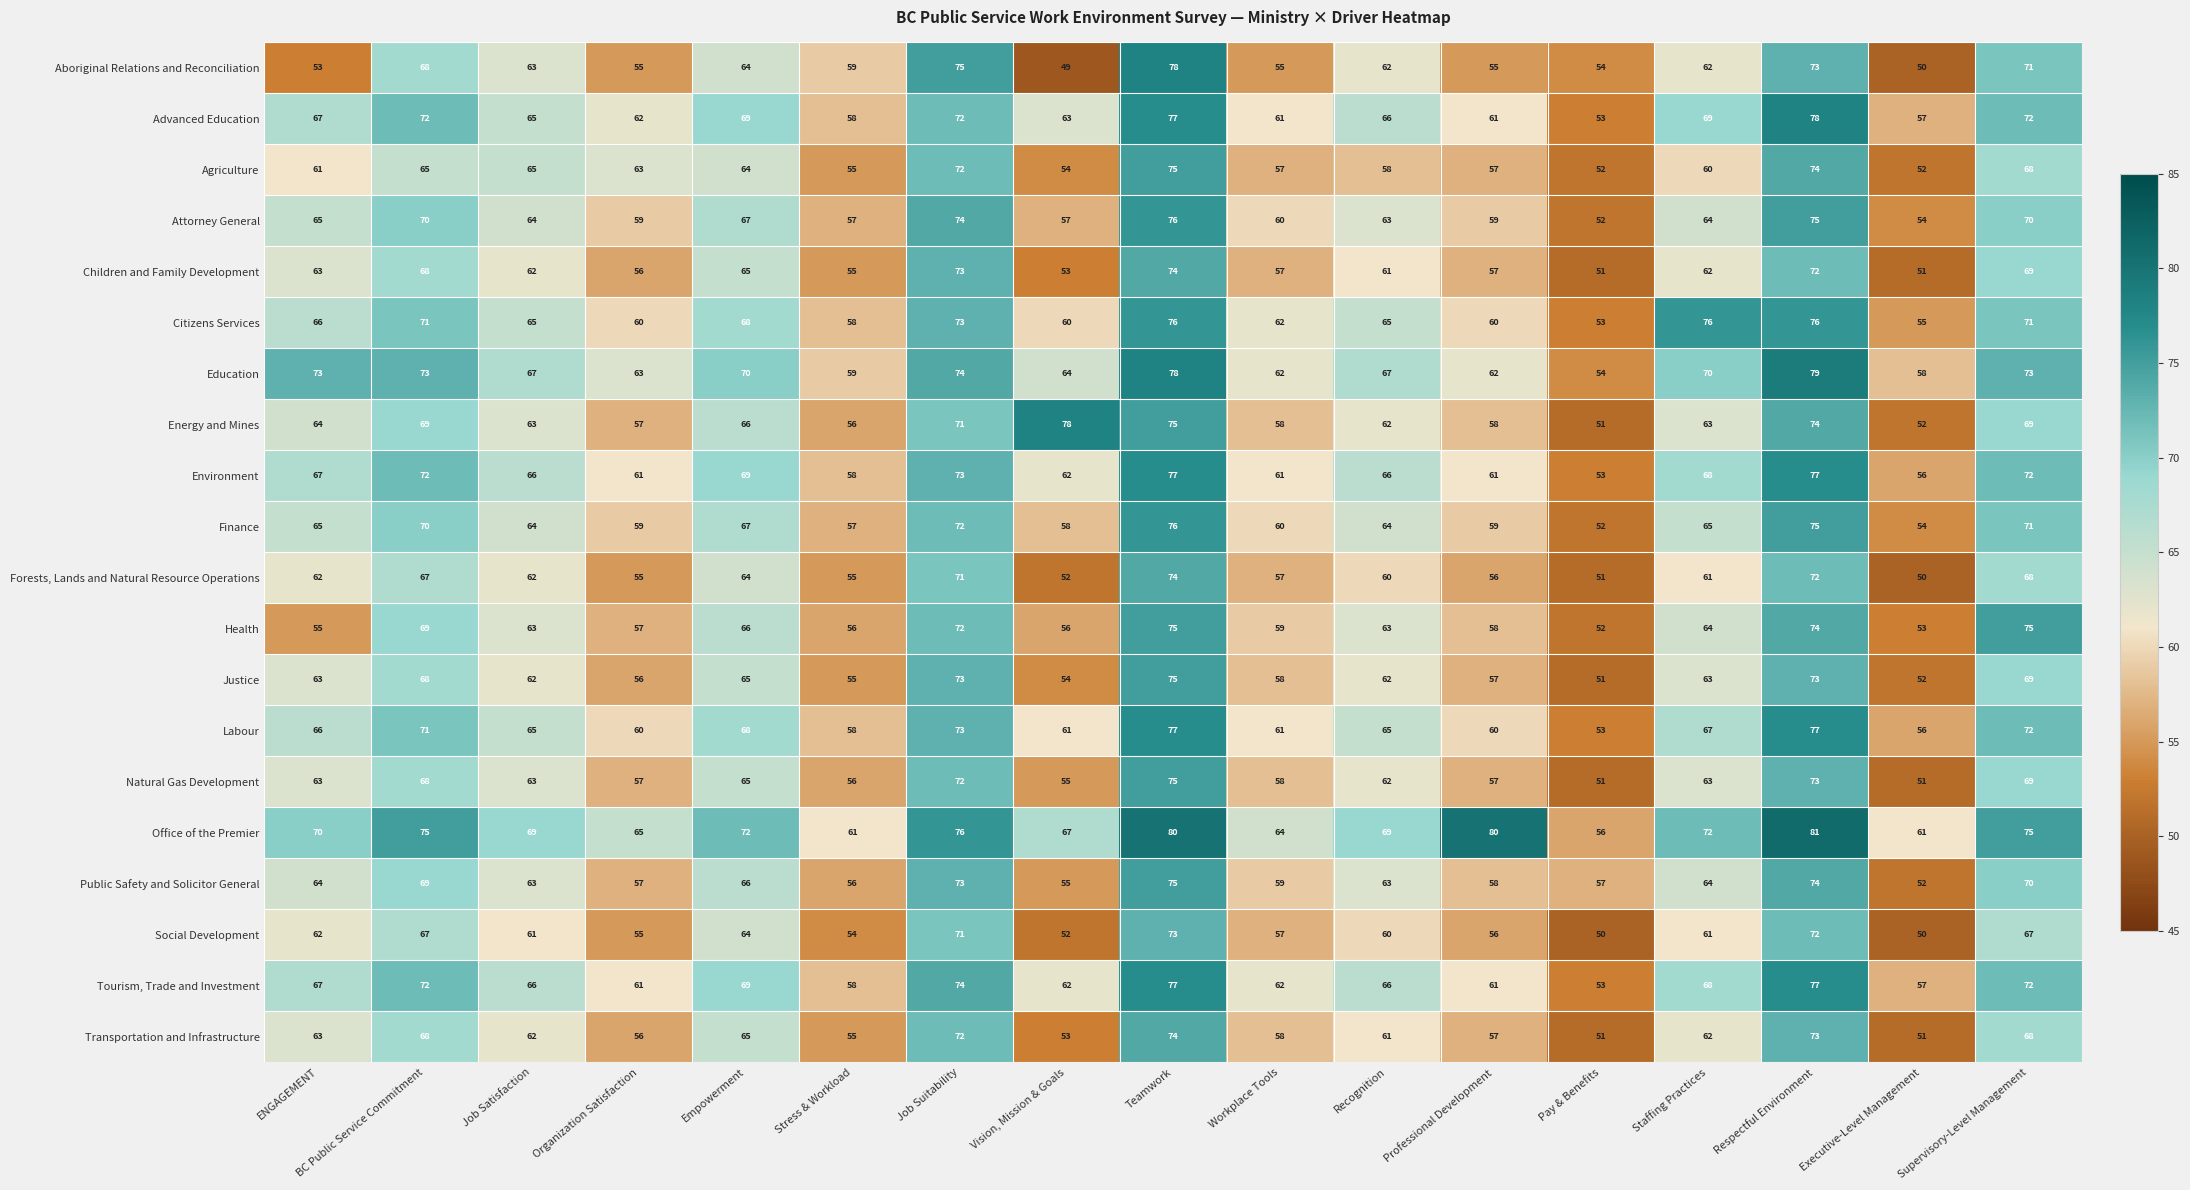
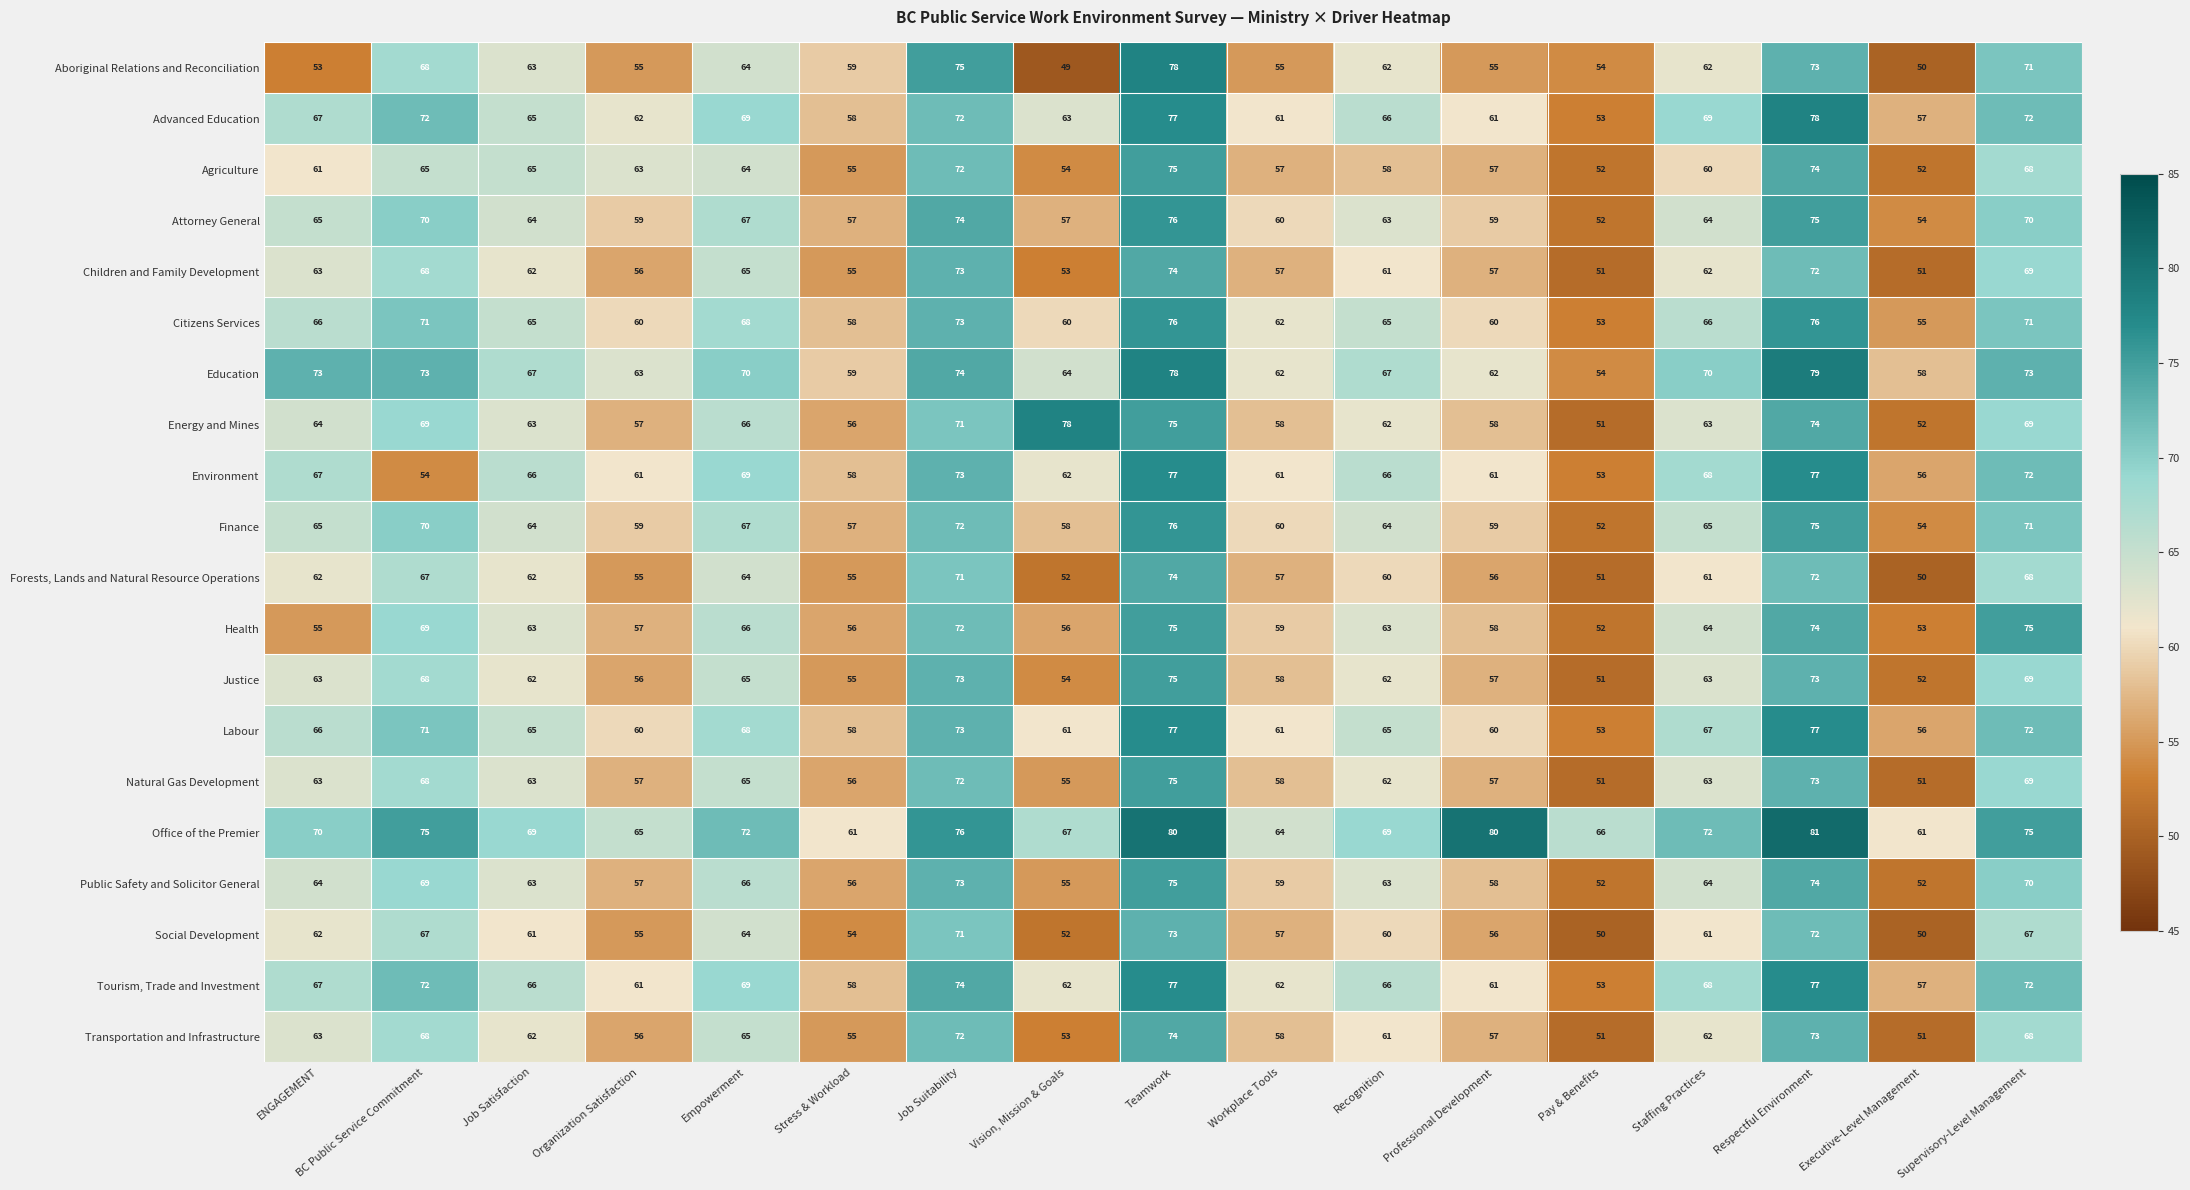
Citizens Services, Staffing Practices: 76 -> 66
Environment, BC Public Service Commitment: 72 -> 54
Office of the Premier, Pay & Benefits: 56 -> 66
Public Safety and Solicitor General, Pay & Benefits: 57 -> 52
